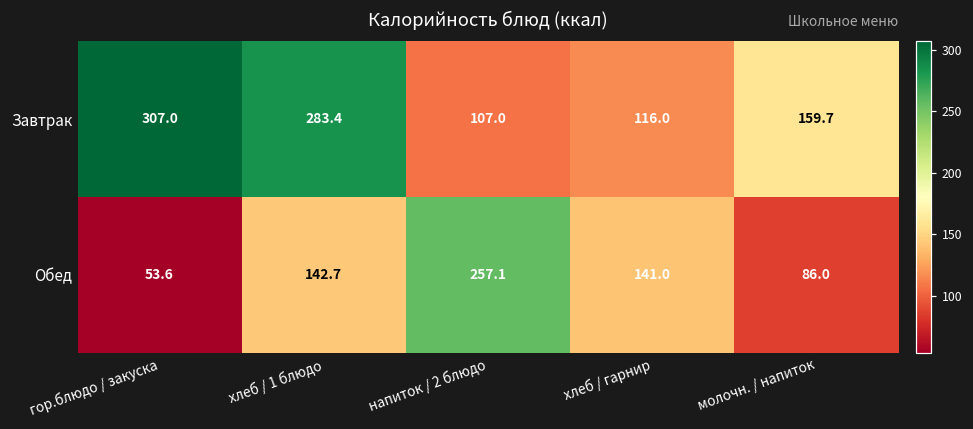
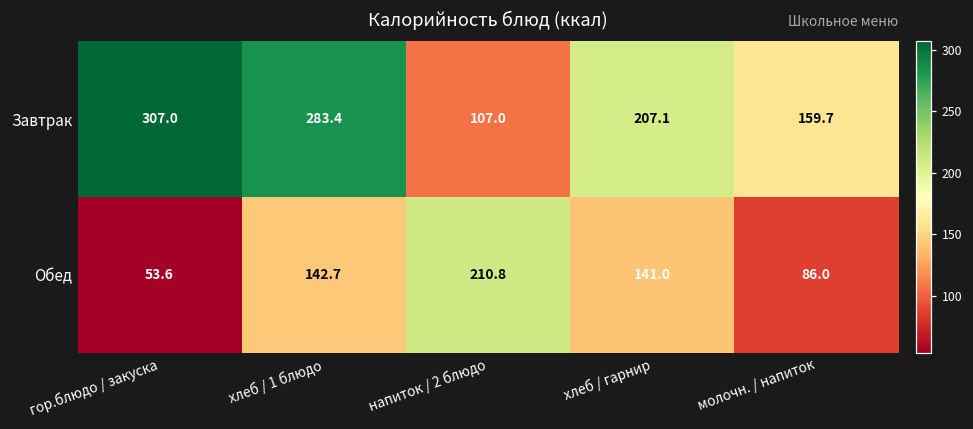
Завтрак, хлеб / гарнир: 116.0 -> 207.1
Обед, напиток / 2 блюдо: 257.1 -> 210.8
